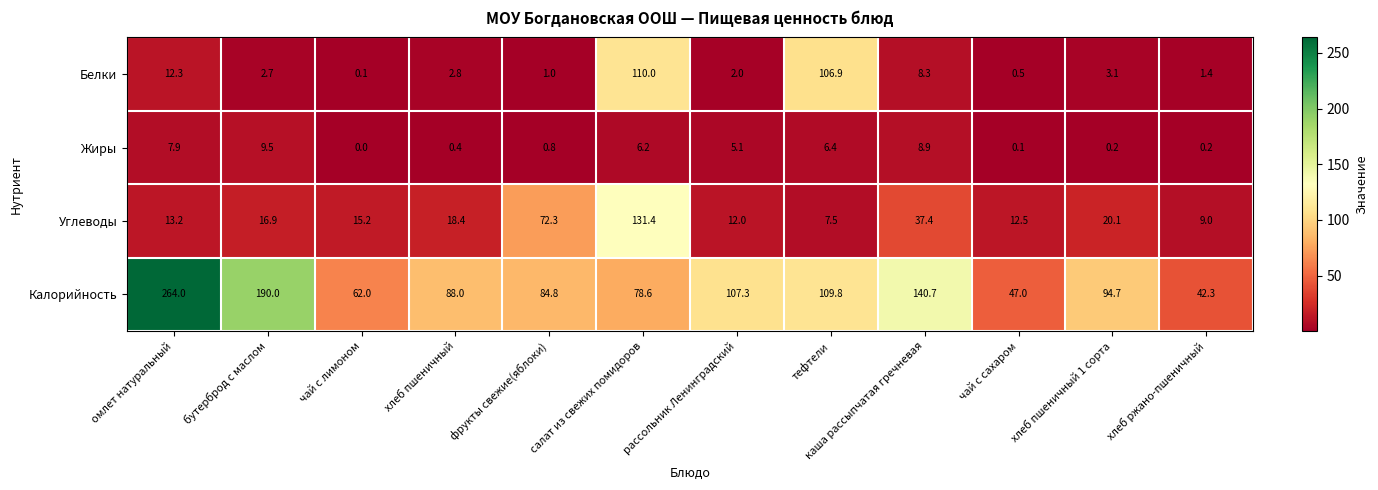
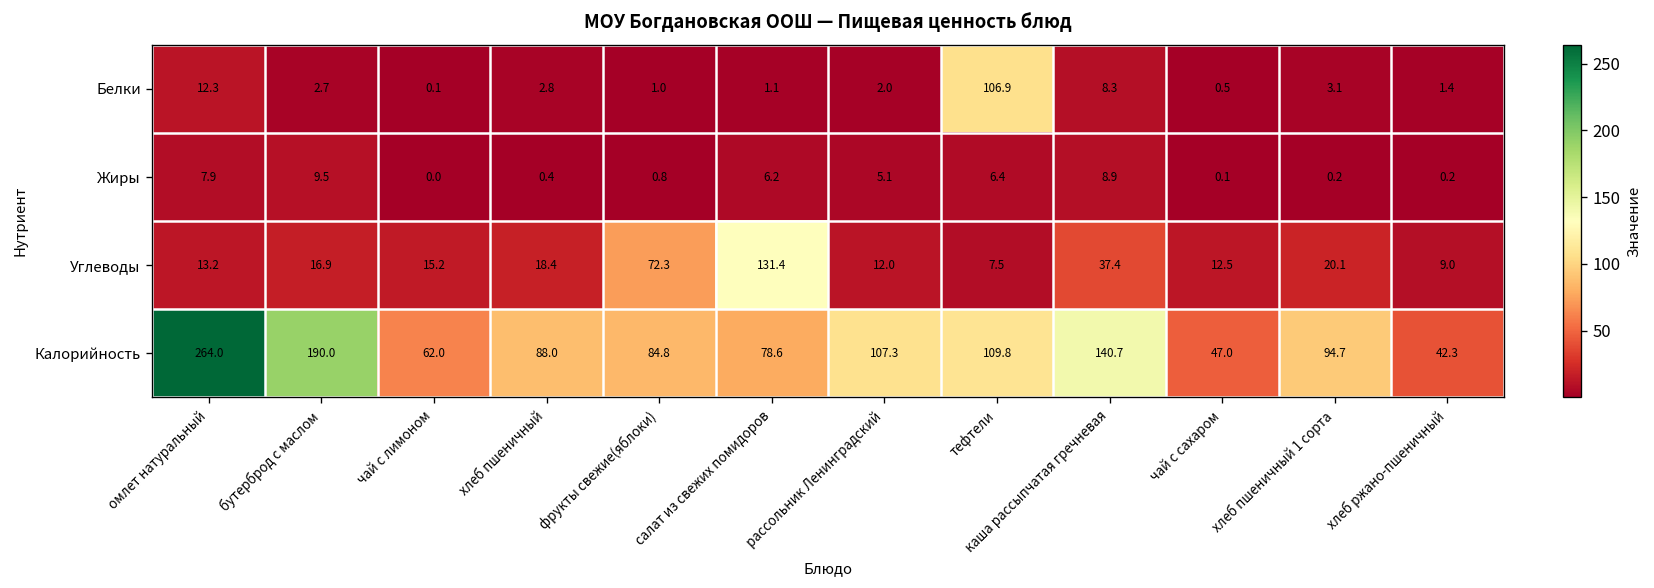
Белки, салат из свежих помидоров: 110.0 -> 1.1
